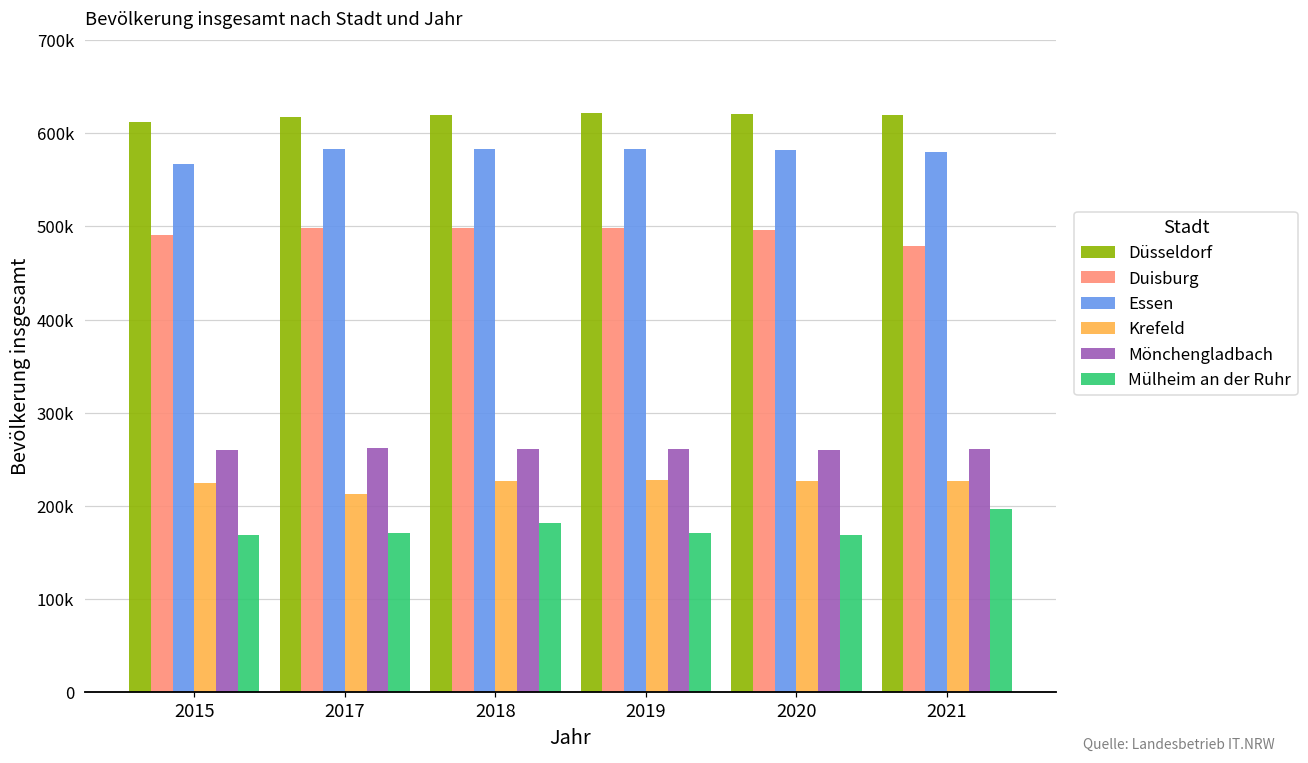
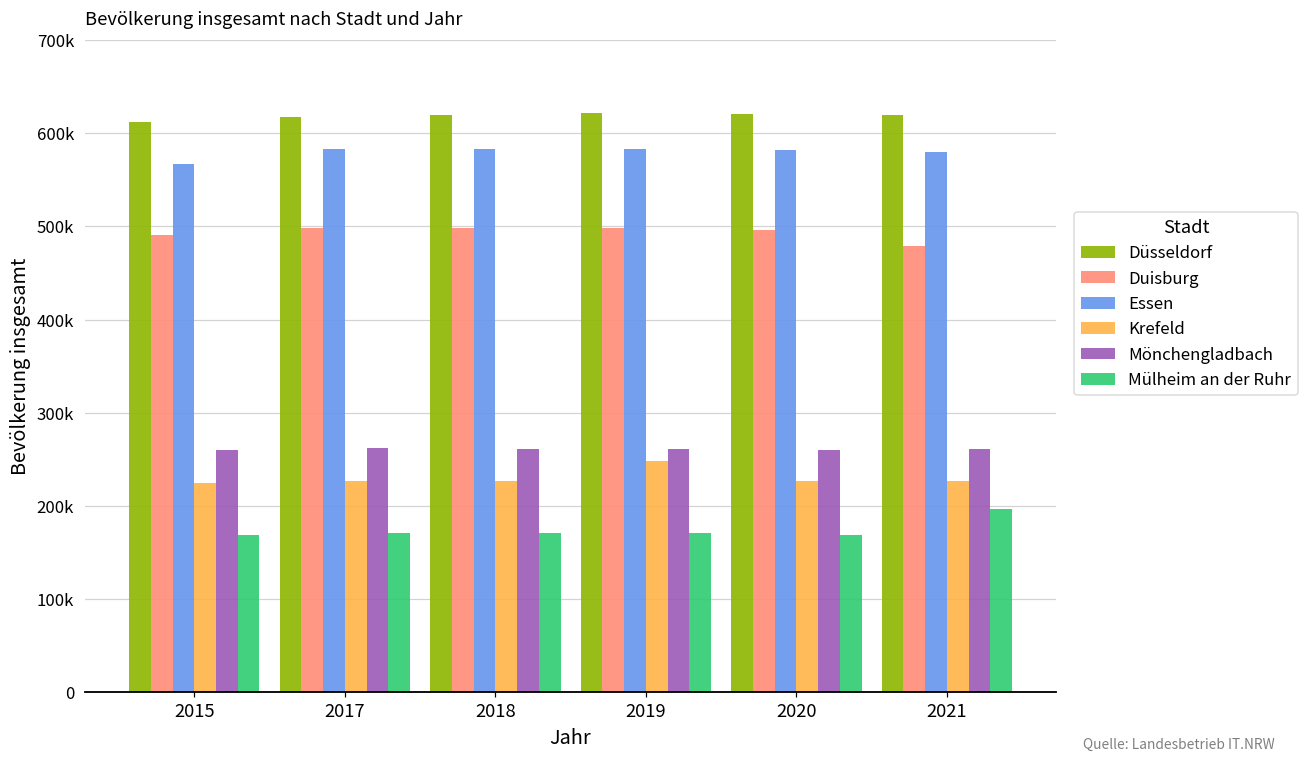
Krefeld, 2017: 210000 -> 230000
Mülheim an der Ruhr, 2018: 180000 -> 170000
Krefeld, 2019: 230000 -> 250000
